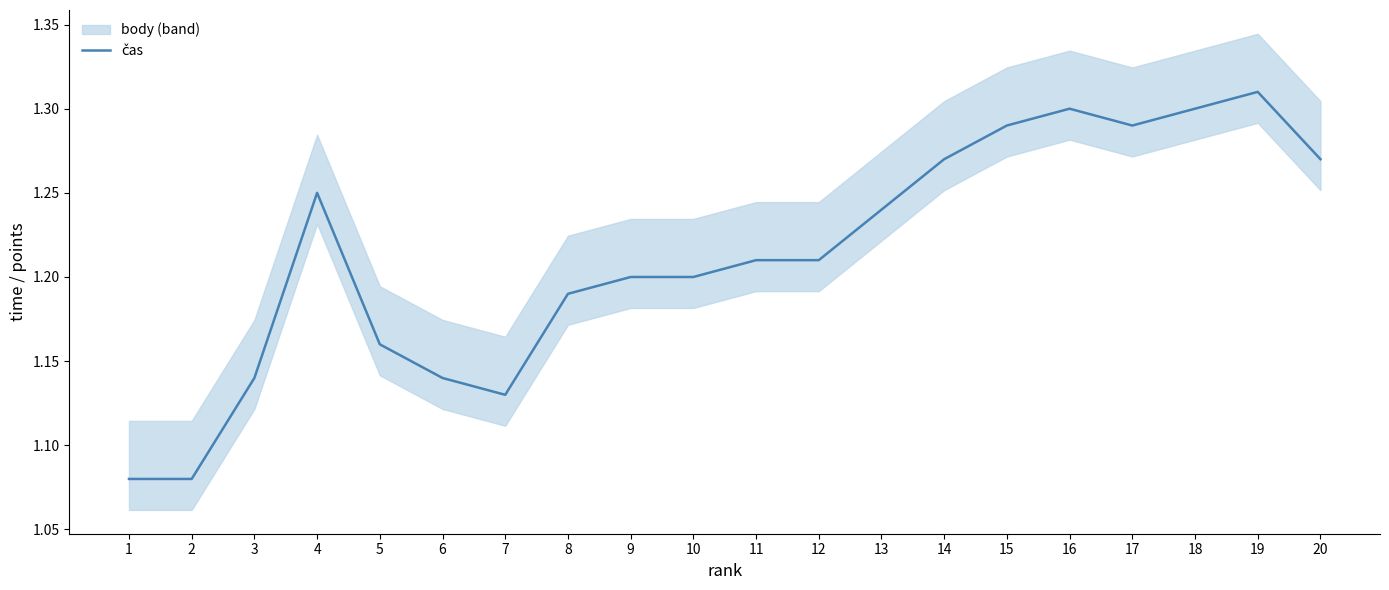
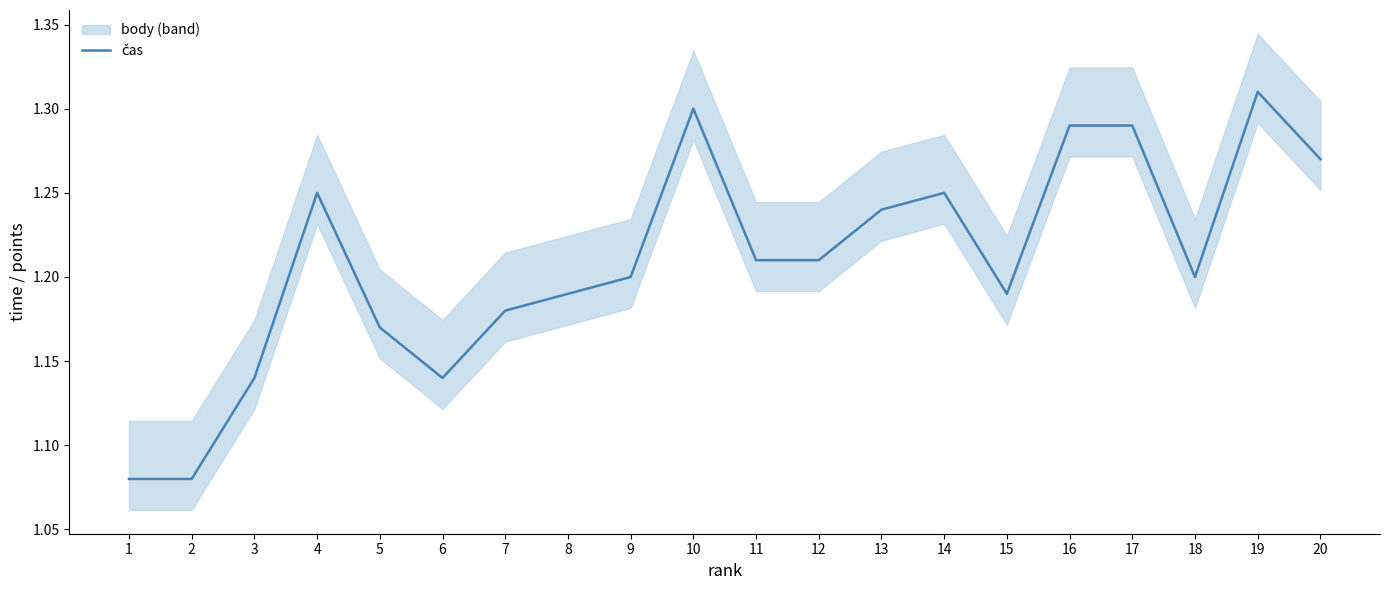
čas, 5: 1.16 -> 1.17
čas, 7: 1.13 -> 1.18
čas, 10: 1.2 -> 1.3
čas, 14: 1.27 -> 1.25
čas, 15: 1.29 -> 1.19
čas, 16: 1.30 -> 1.29
čas, 18: 1.3 -> 1.2
